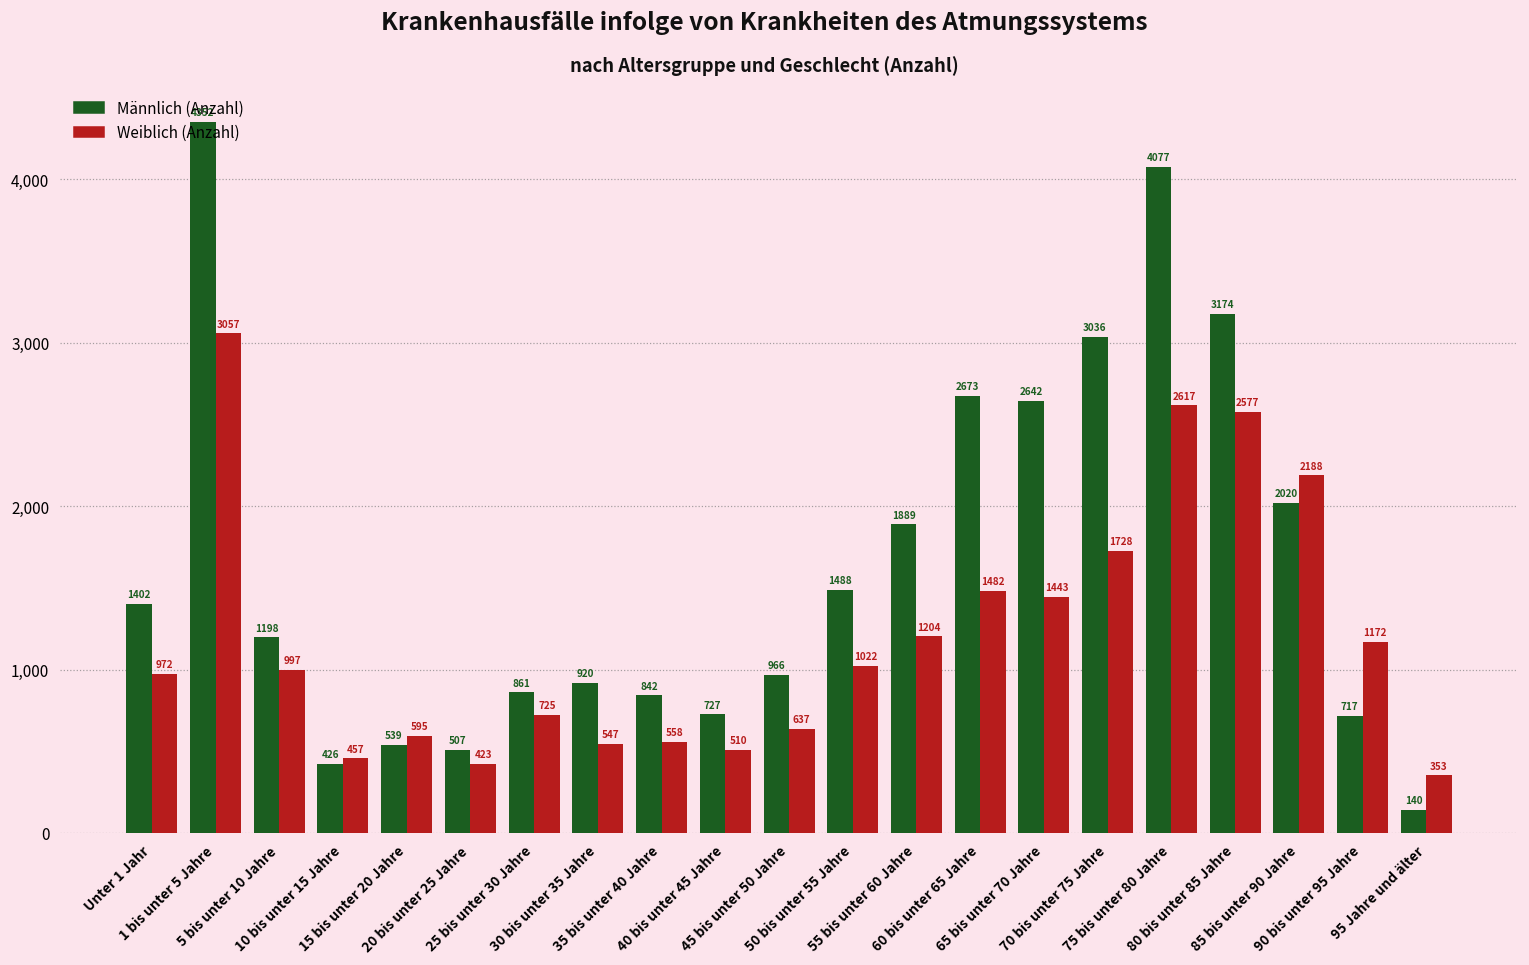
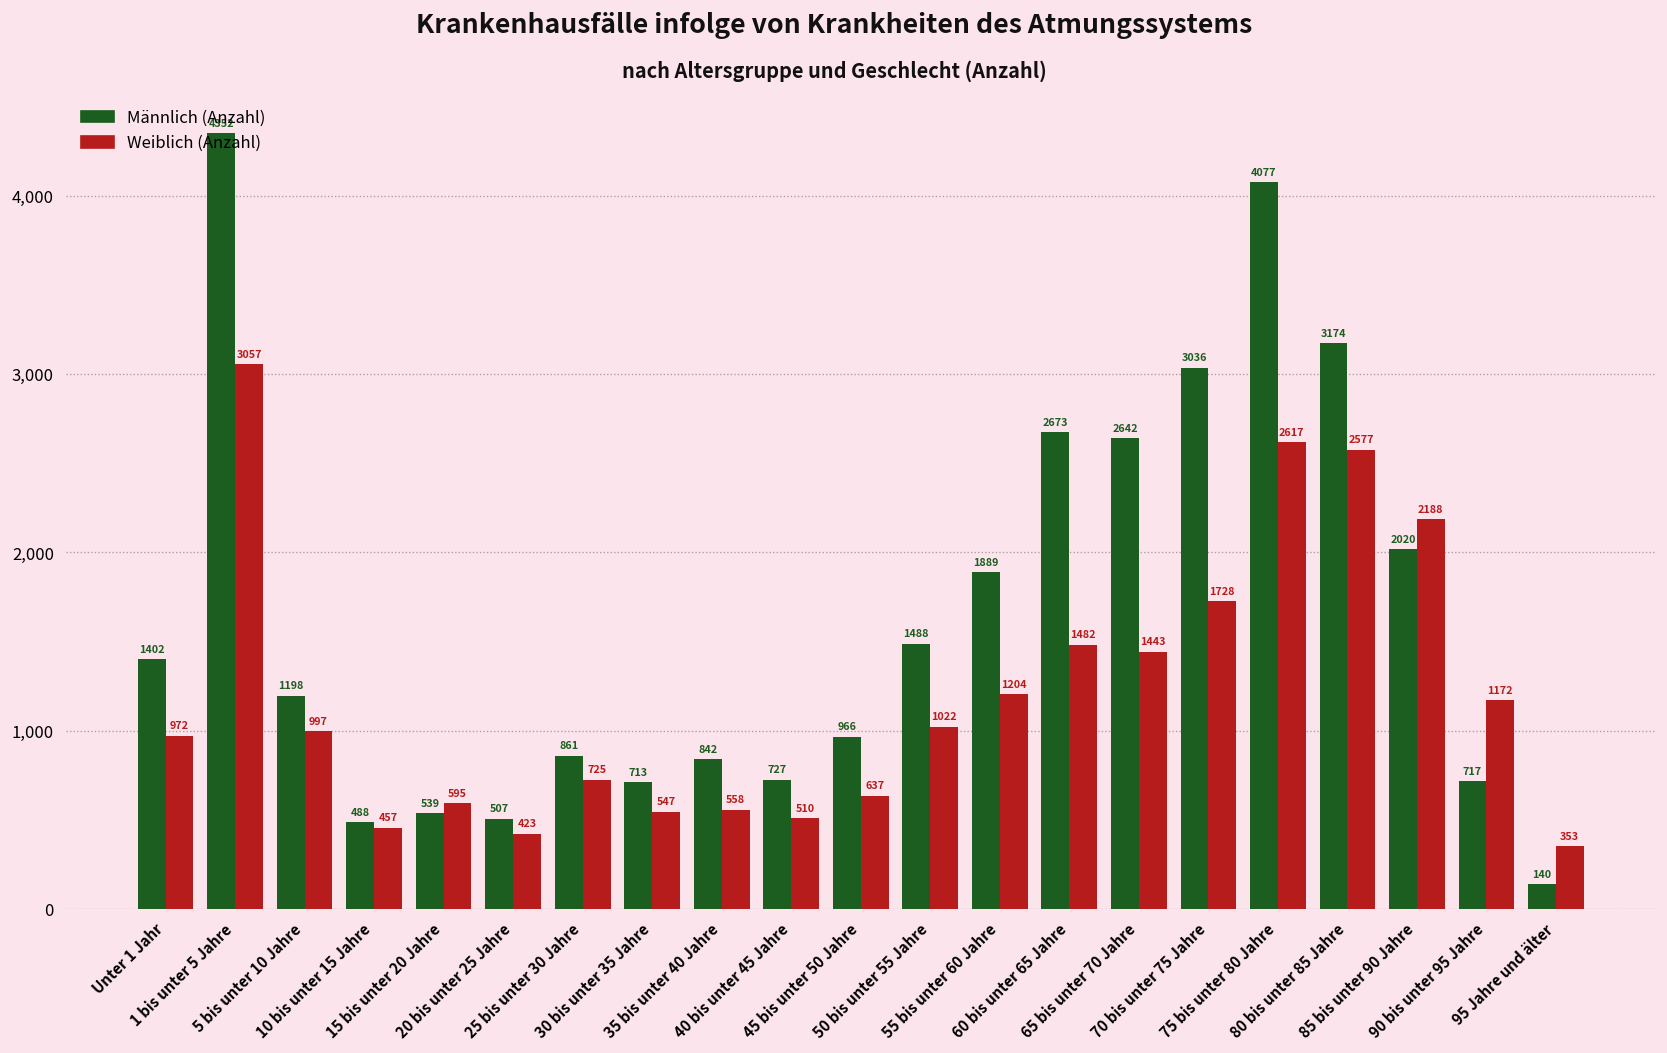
Männlich (Anzahl), 10 bis unter 15 Jahre: 426 -> 488
Männlich (Anzahl), 30 bis unter 35 Jahre: 920 -> 713
